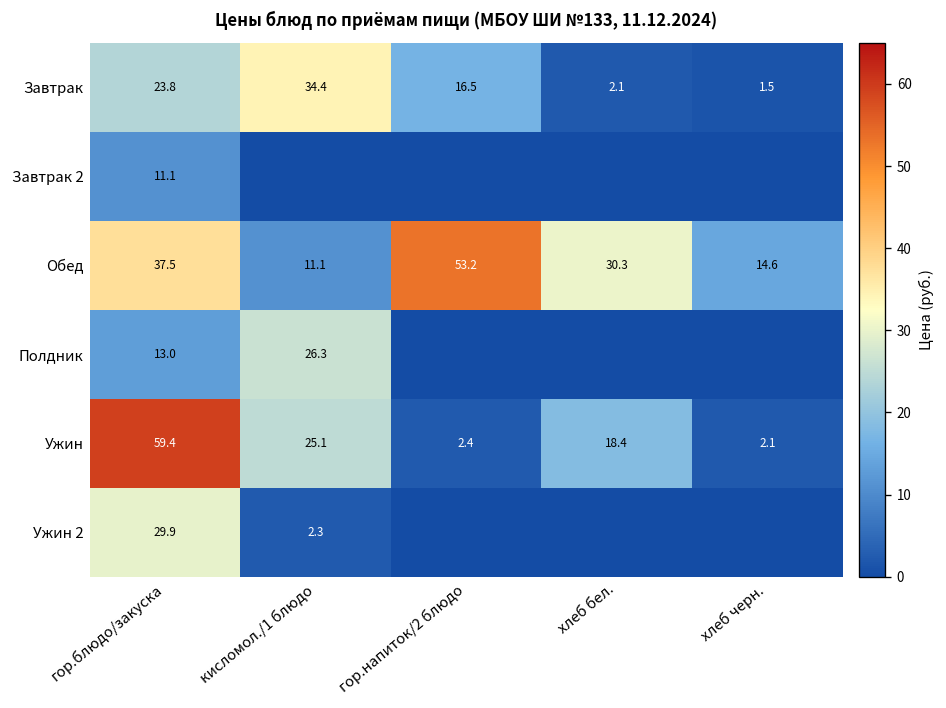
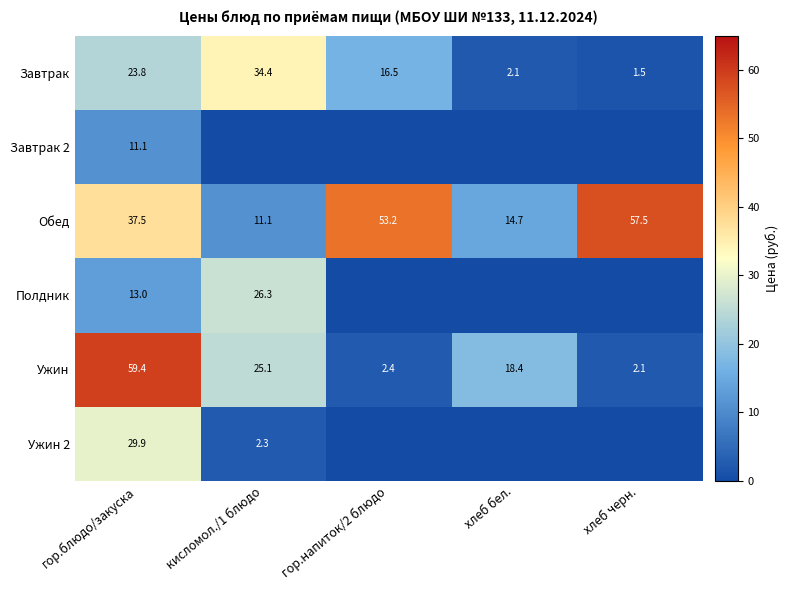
Обед, хлеб бел.: 30.3 -> 14.7
Обед, хлеб черн.: 14.6 -> 57.5
